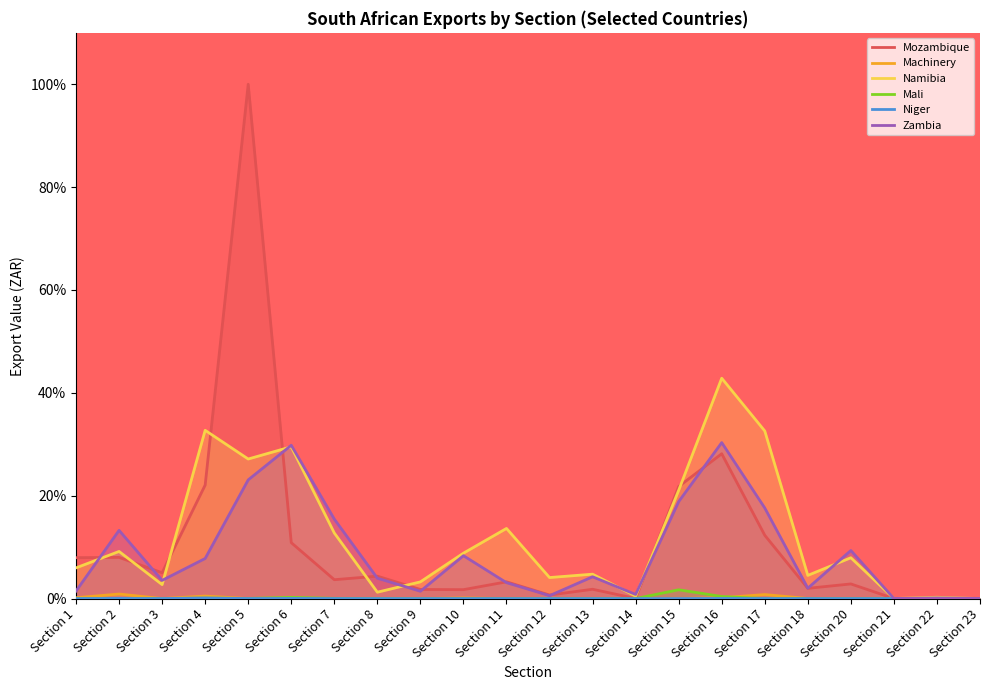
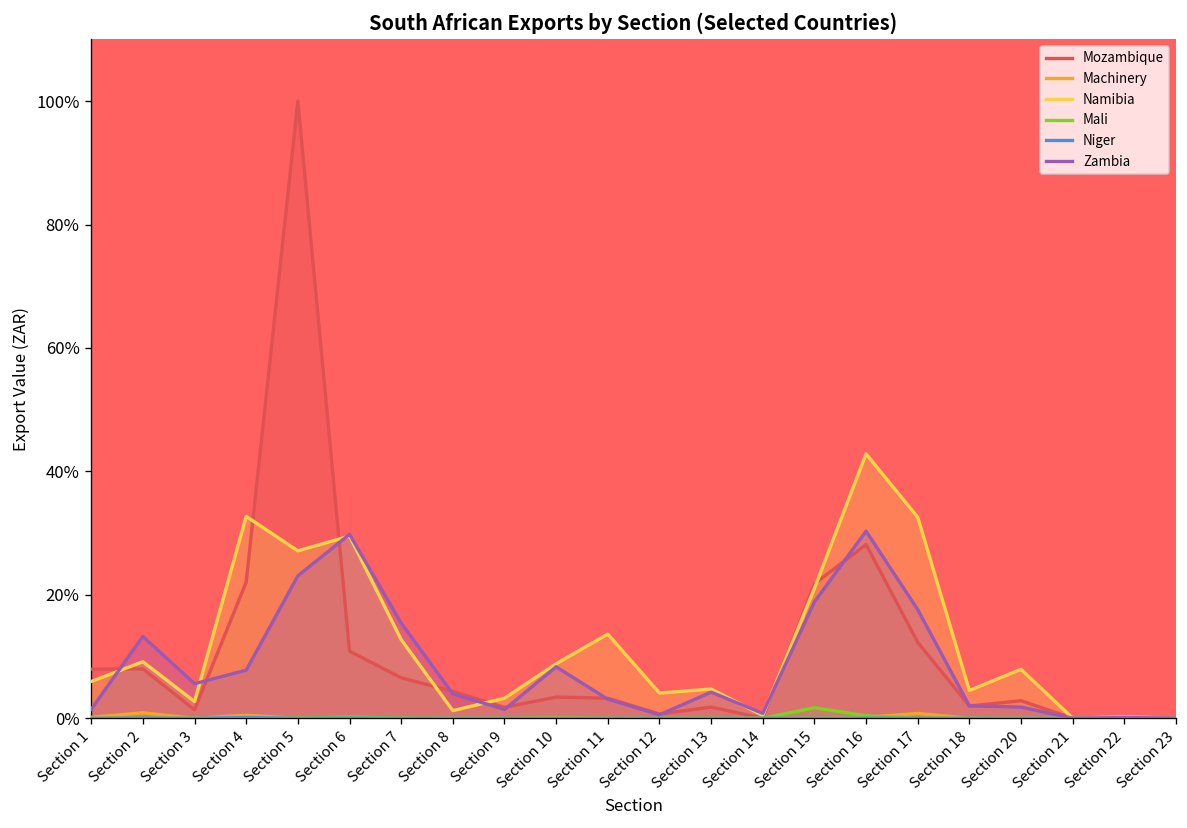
Mozambique, Section 3: 5% -> 1%
Zambia, Section 3: 4% -> 6%
Mozambique, Section 7: 4% -> 7%
Mozambique, Section 10: 2% -> 3%
Zambia, Section 20: 9% -> 2%
